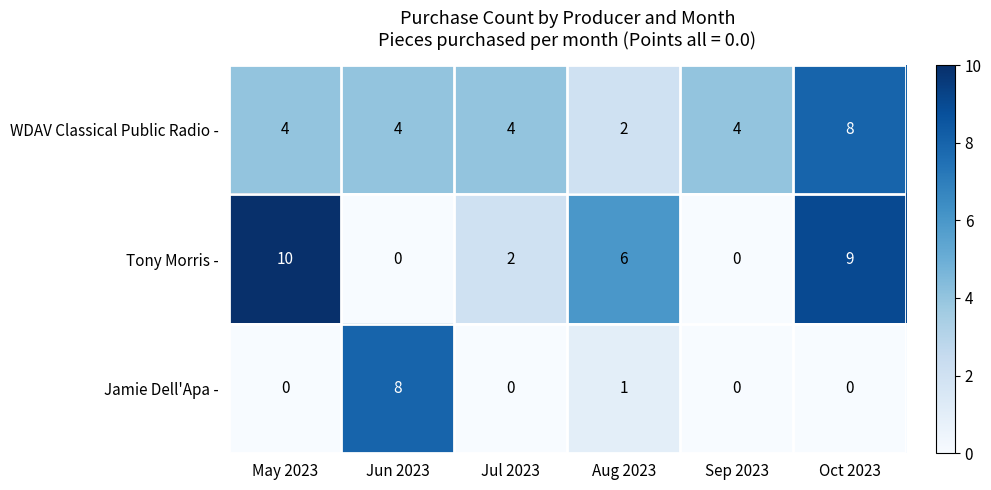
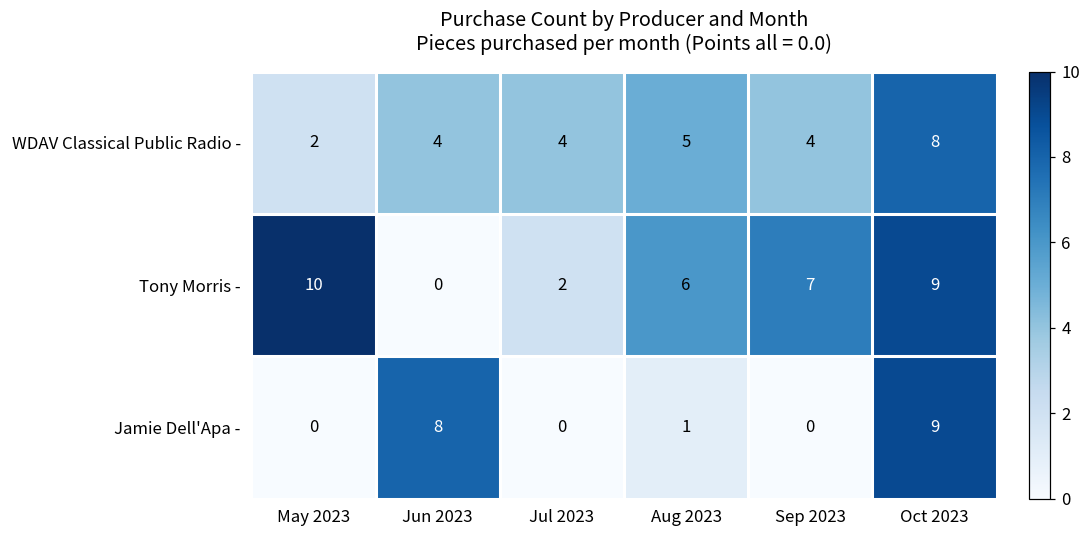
WDAV Classical Public Radio -, May 2023: 4 -> 2
WDAV Classical Public Radio -, Aug 2023: 2 -> 5
Tony Morris -, Sep 2023: 0 -> 7
Jamie Dell'Apa -, Oct 2023: 0 -> 9
